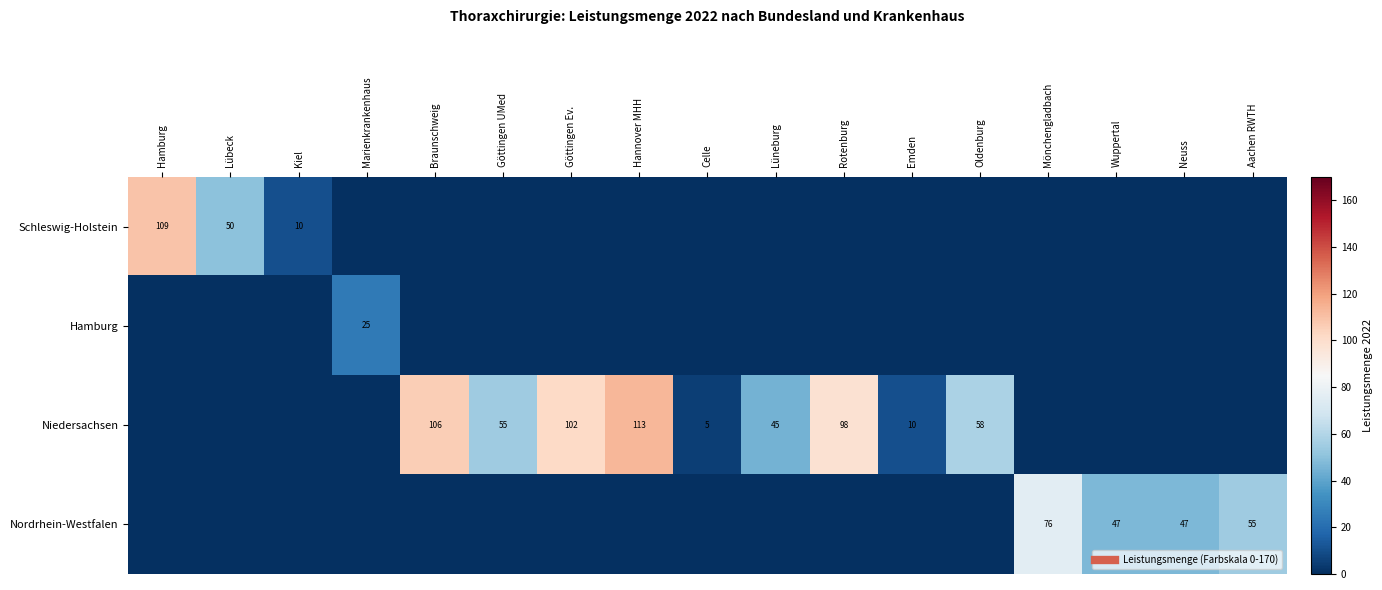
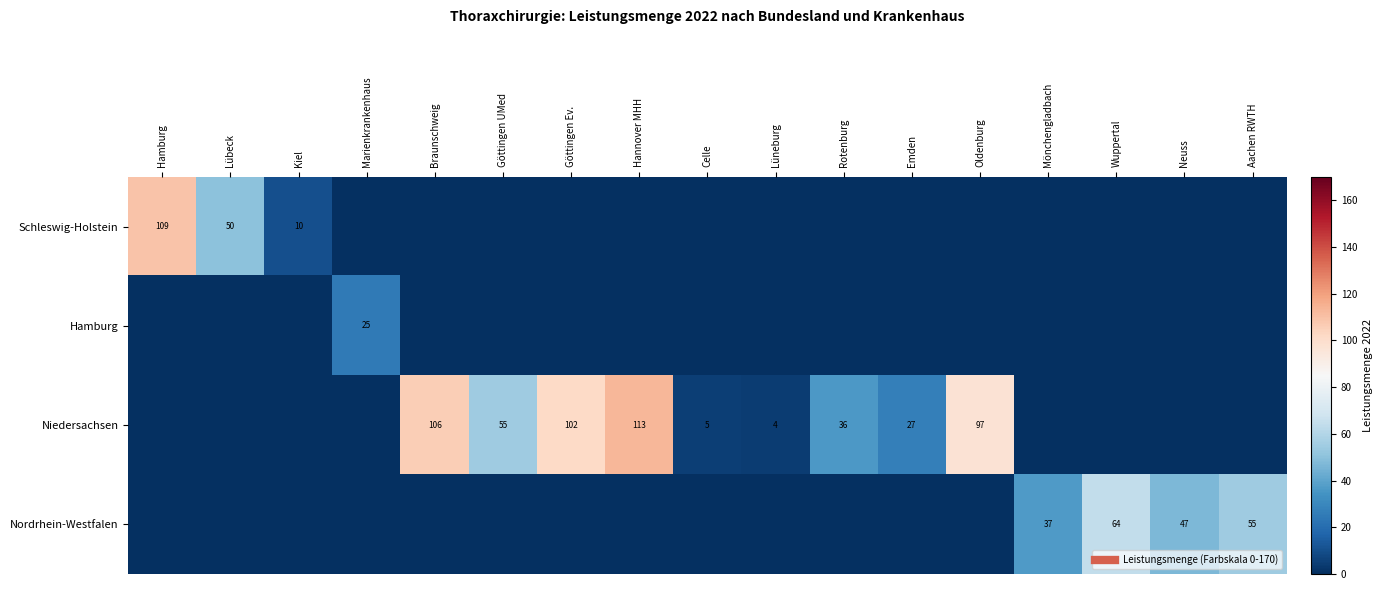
Niedersachsen, Lüneburg: 45 -> 4
Niedersachsen, Rotenburg: 98 -> 36
Niedersachsen, Emden: 10 -> 27
Niedersachsen, Oldenburg: 58 -> 97
Nordrhein-Westfalen, Mönchengladbach: 76 -> 37
Nordrhein-Westfalen, Wuppertal: 47 -> 64
